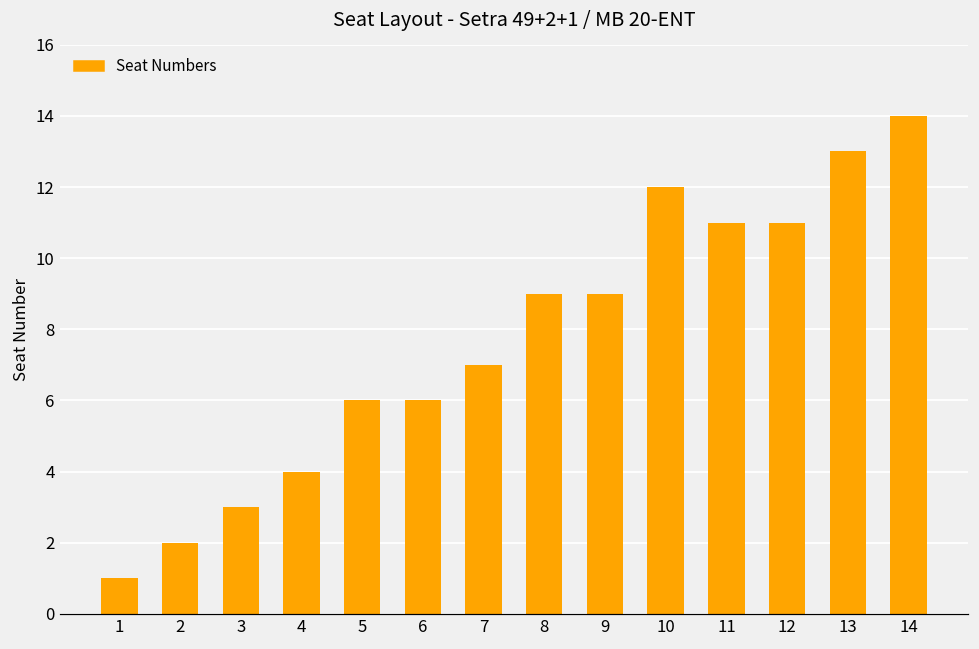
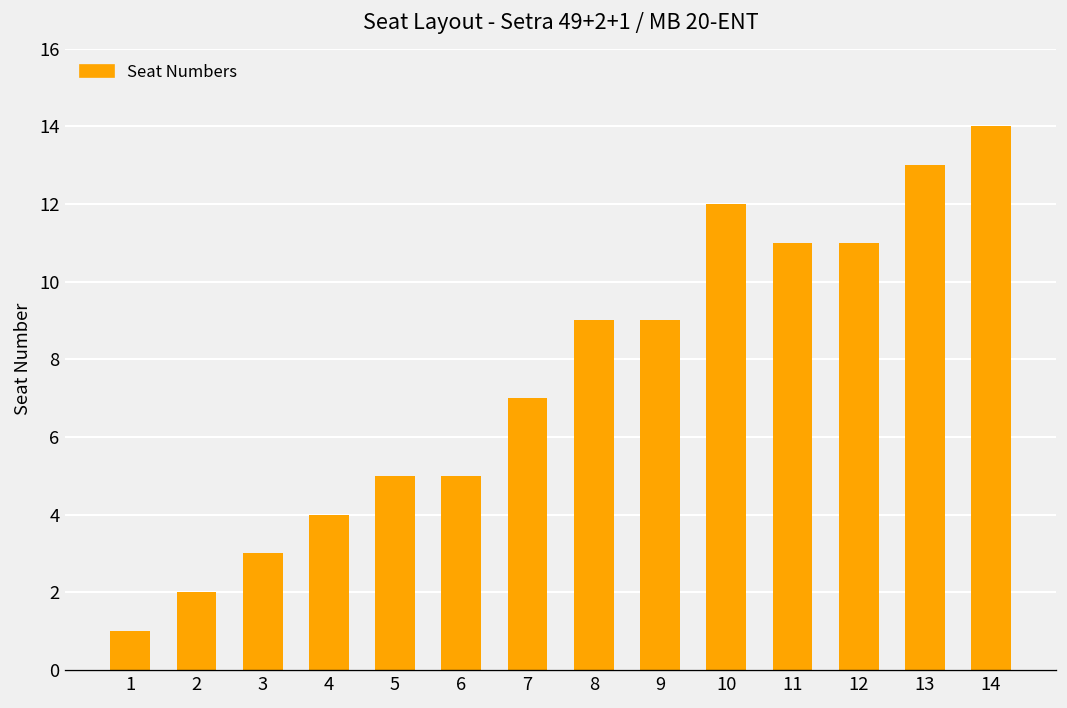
5: 6 -> 5
6: 6 -> 5
